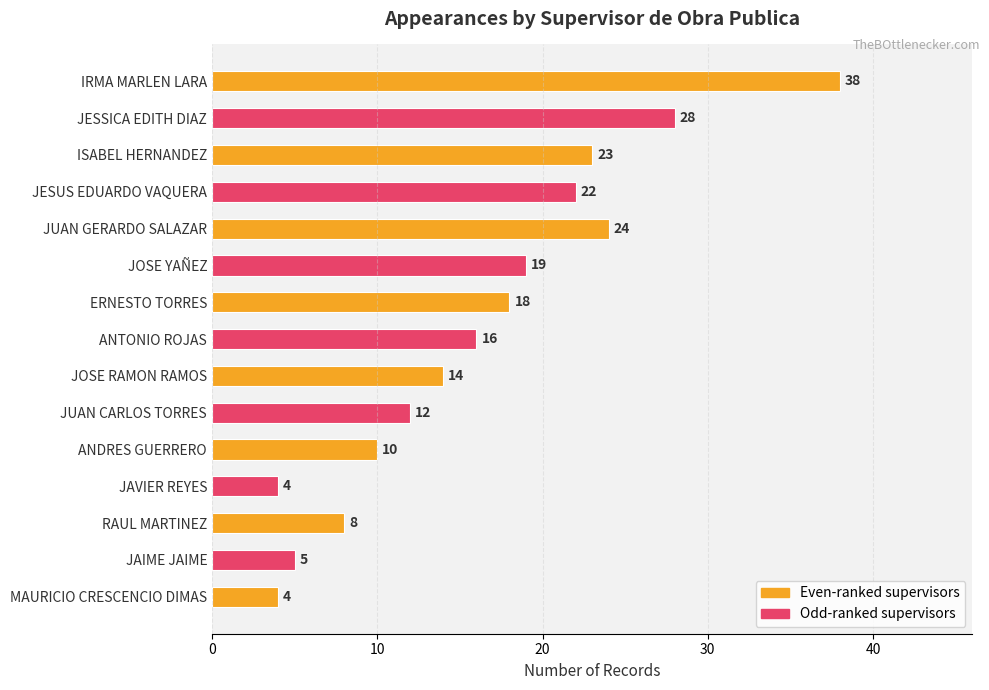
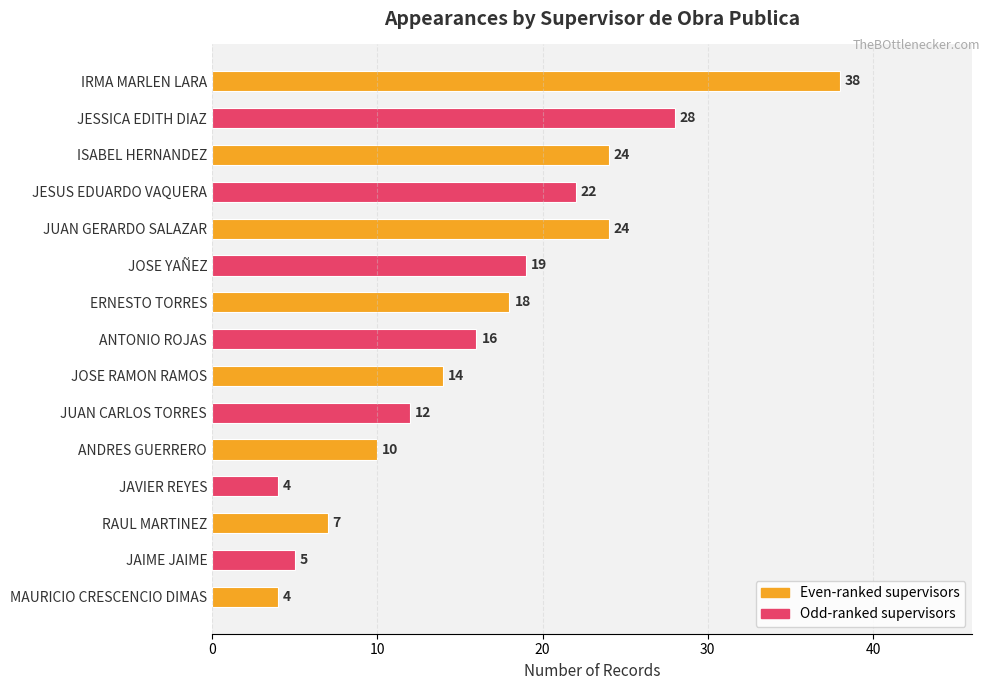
ISABEL HERNANDEZ: 23 -> 24
RAUL MARTINEZ: 8 -> 7
